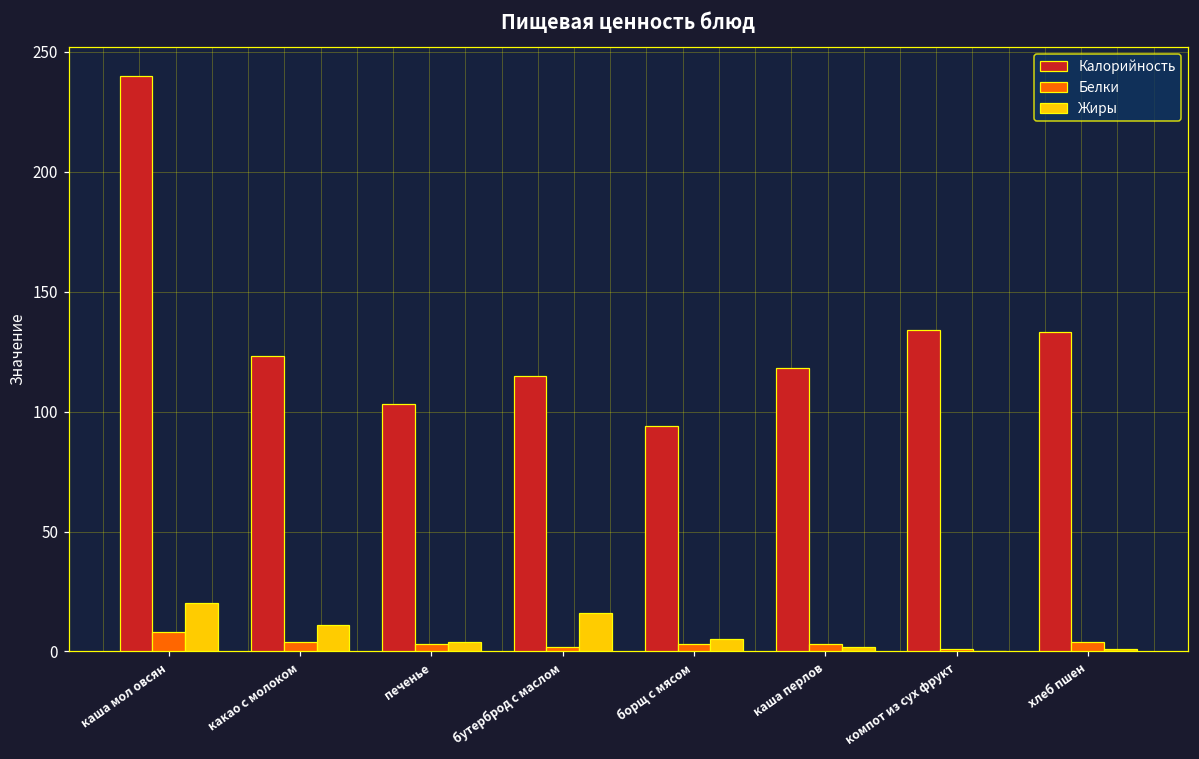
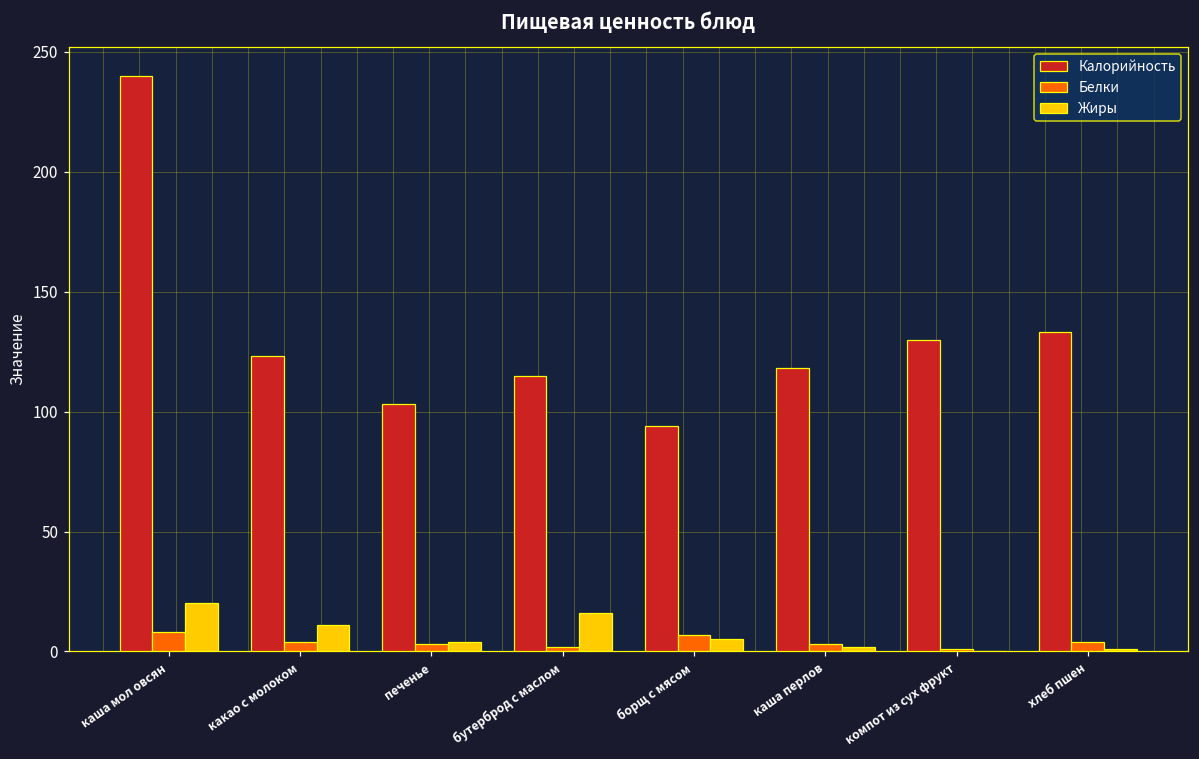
Белки, борщ с мясом: 3 -> 7
Калорийность, компот из сух фрукт: 134 -> 130
